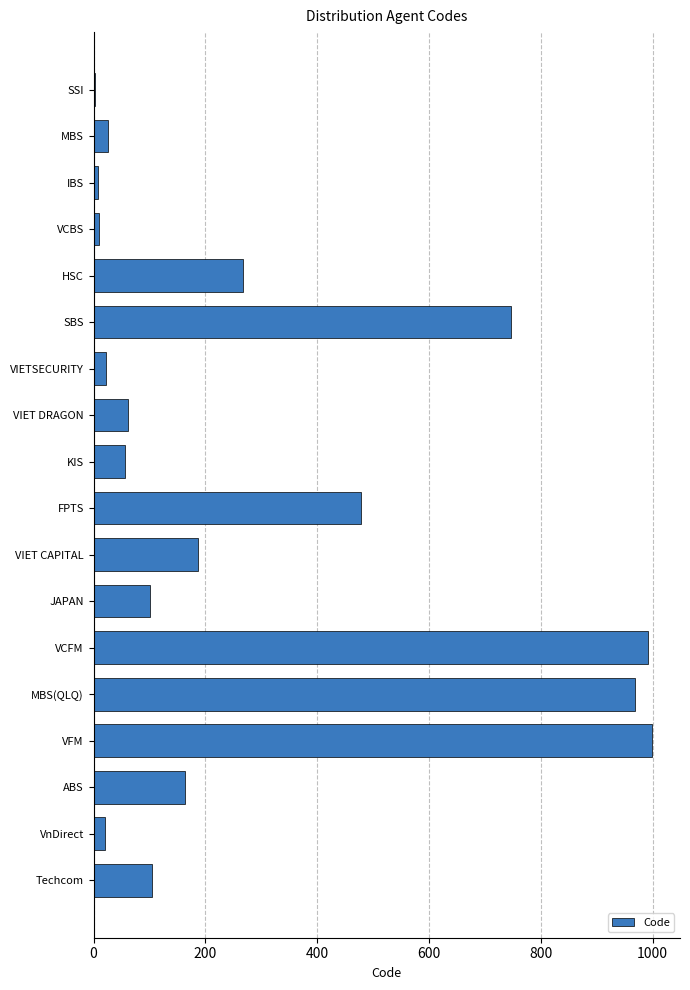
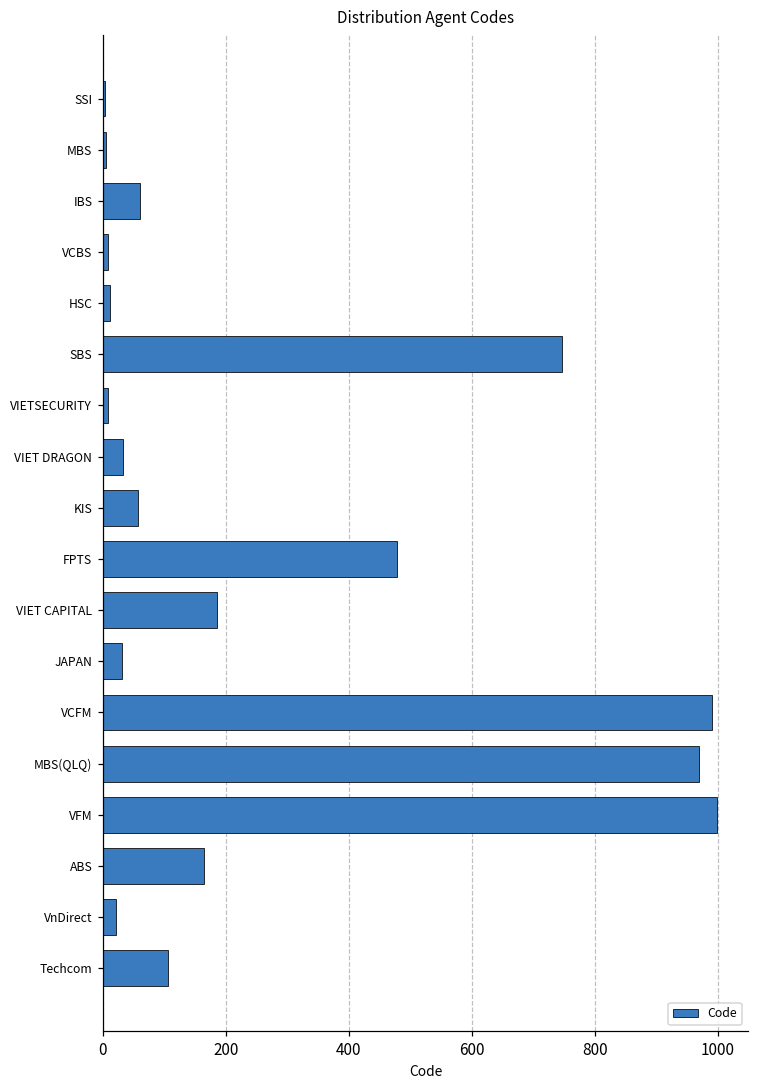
MBS: 30 -> 10
IBS: 10 -> 60
HSC: 270 -> 10
VIETSECURITY: 20 -> 10
VIET DRAGON: 60 -> 30
JAPAN: 100 -> 30
